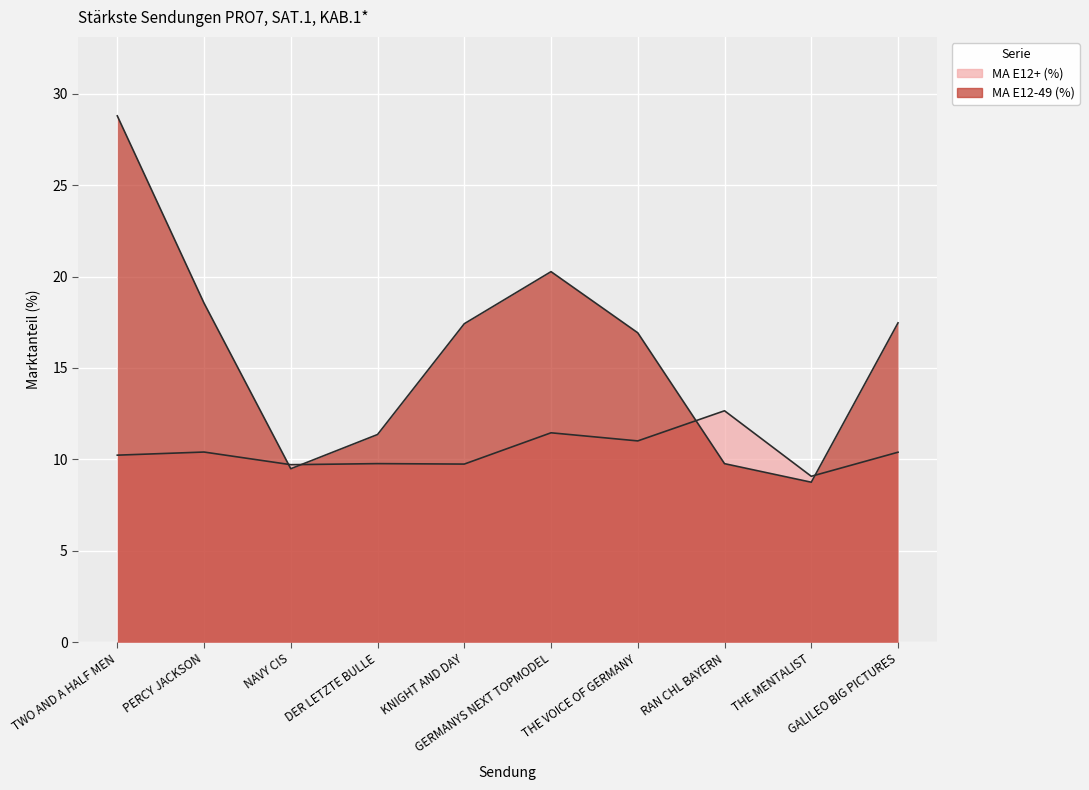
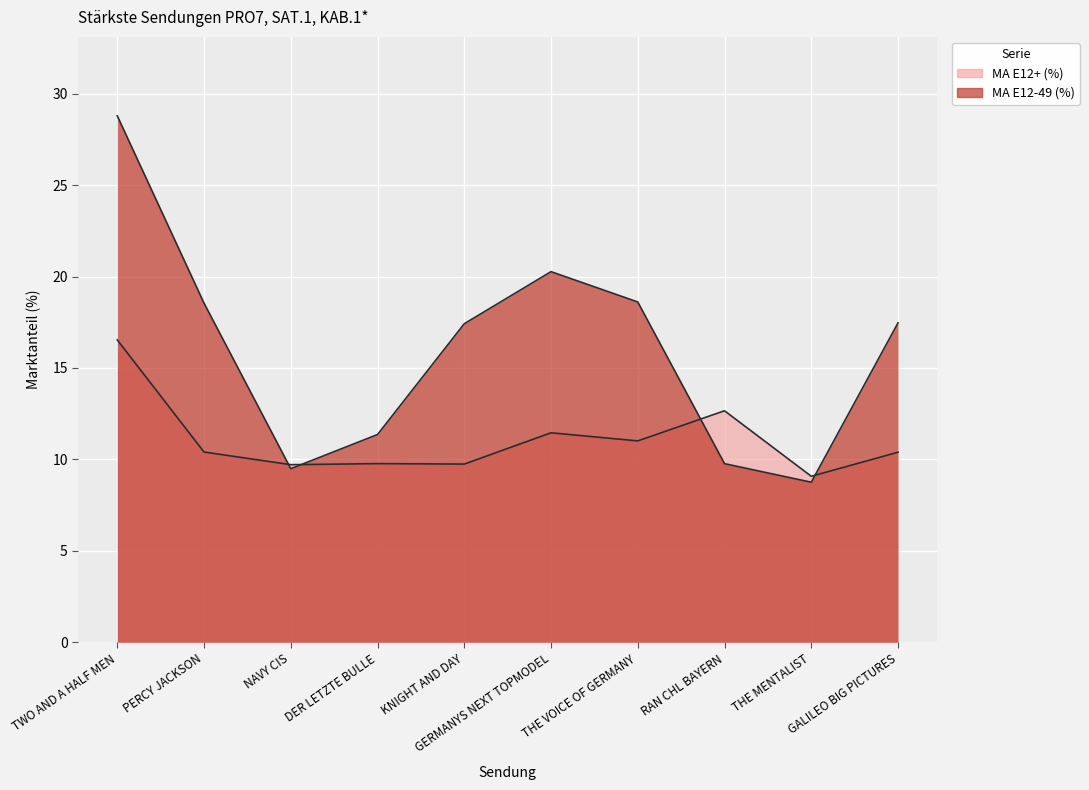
MA E12+ (%), TWO AND A HALF MEN: 10.2 -> 16.5
MA E12-49 (%), THE VOICE OF GERMANY: 16.9 -> 18.6
